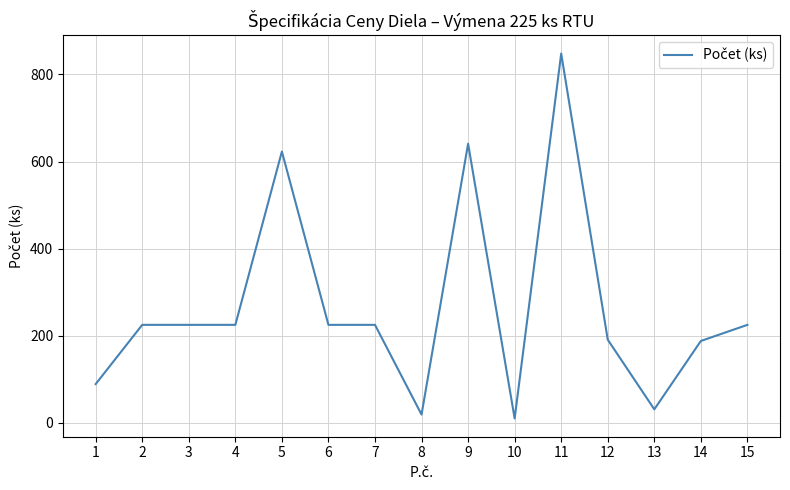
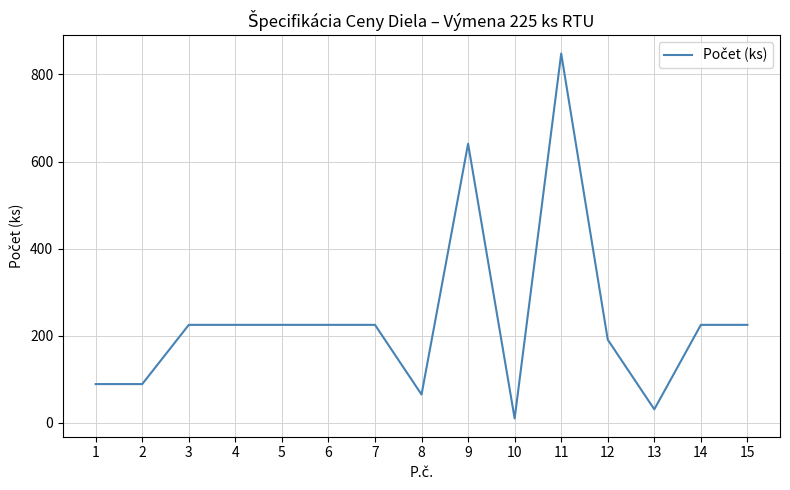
2: 230 -> 90
5: 620 -> 230
8: 20 -> 70
14: 190 -> 230
